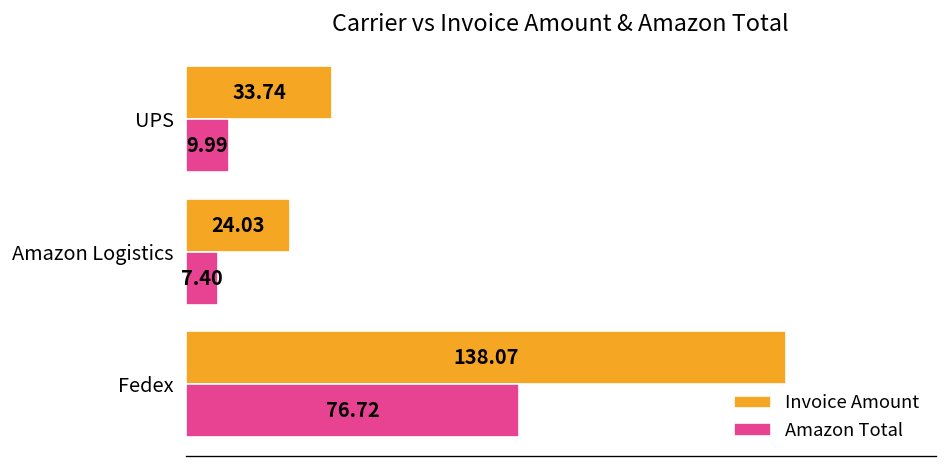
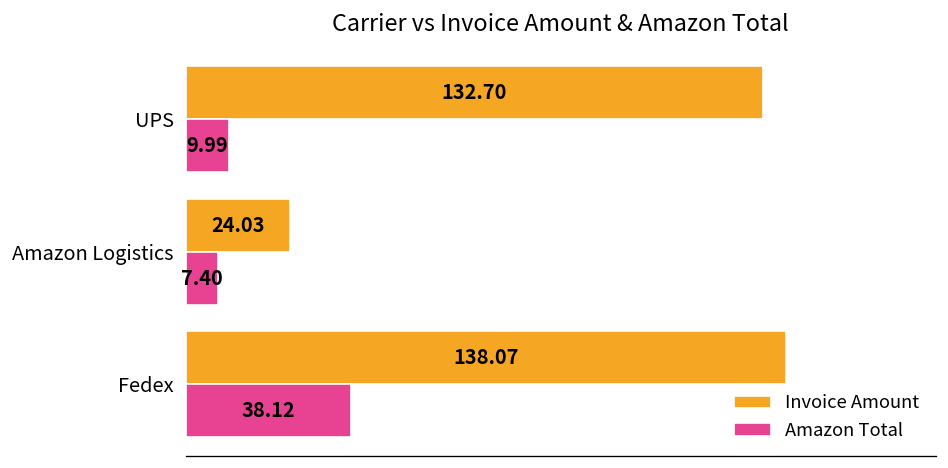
Invoice Amount, UPS: 33.74 -> 132.70
Amazon Total, Fedex: 76.72 -> 38.12
